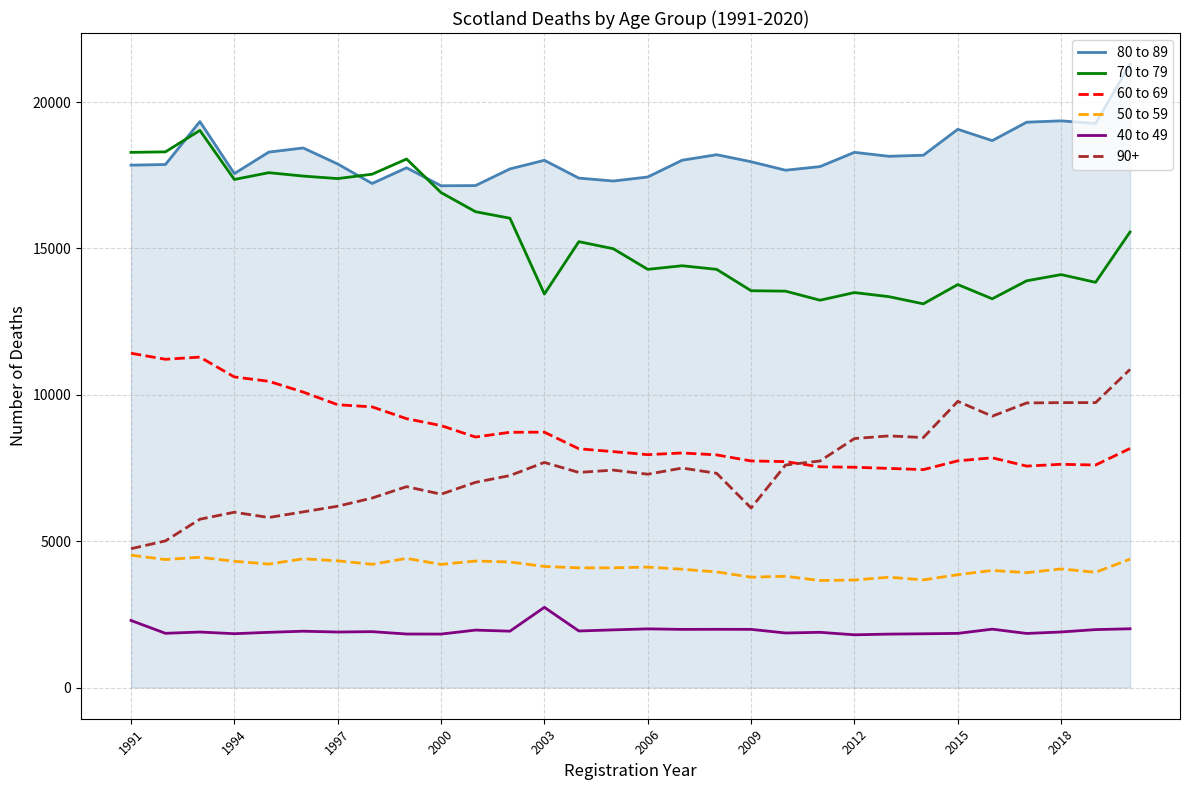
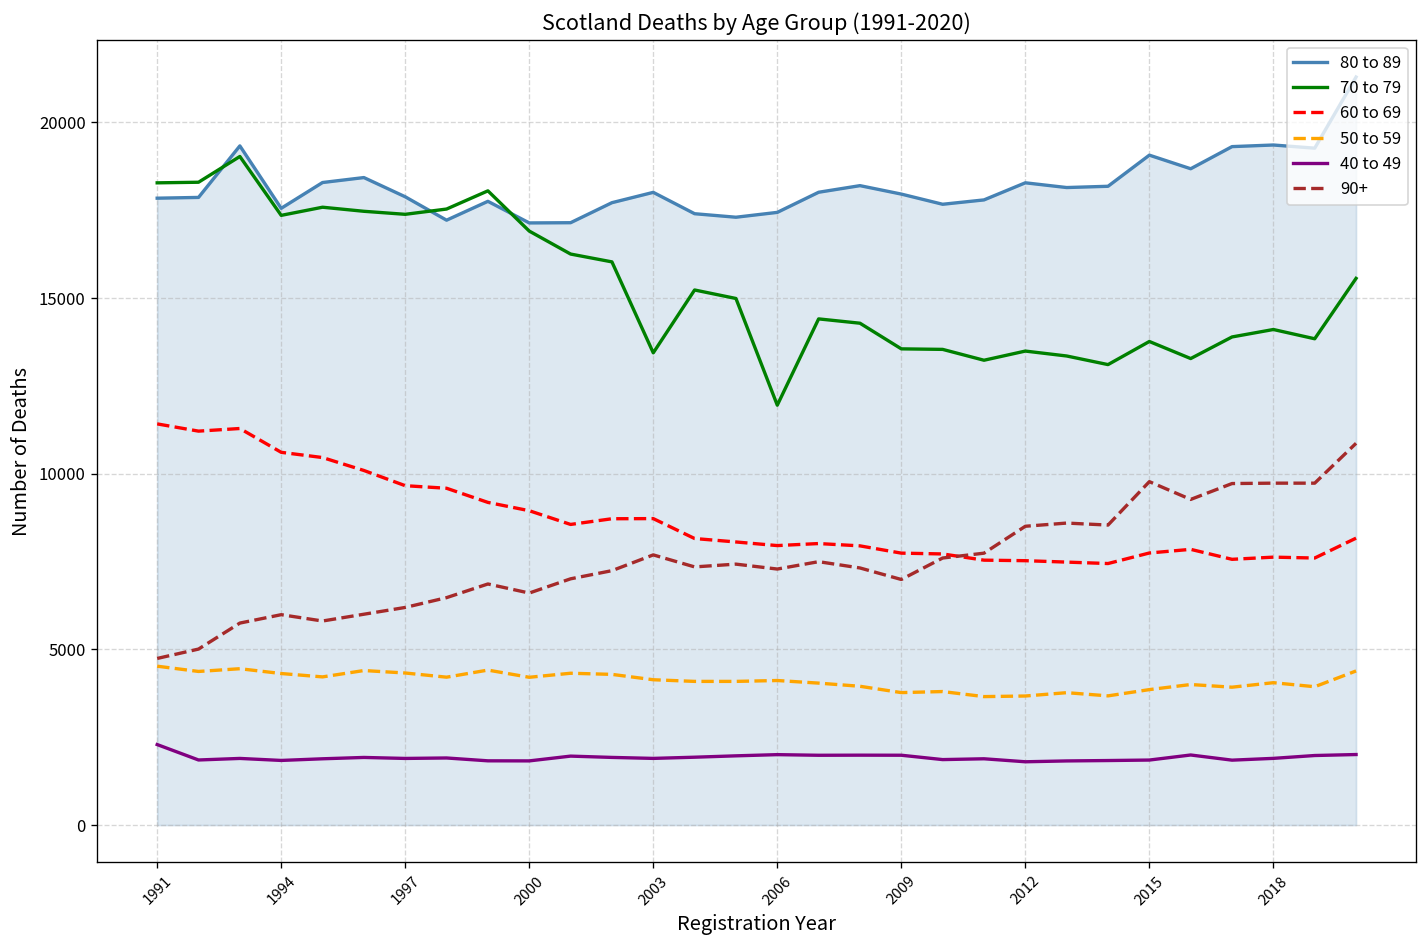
40 to 49, 2003: 2700 -> 1900
70 to 79, 2006: 14300 -> 12000
90+, 2009: 6100 -> 7000
